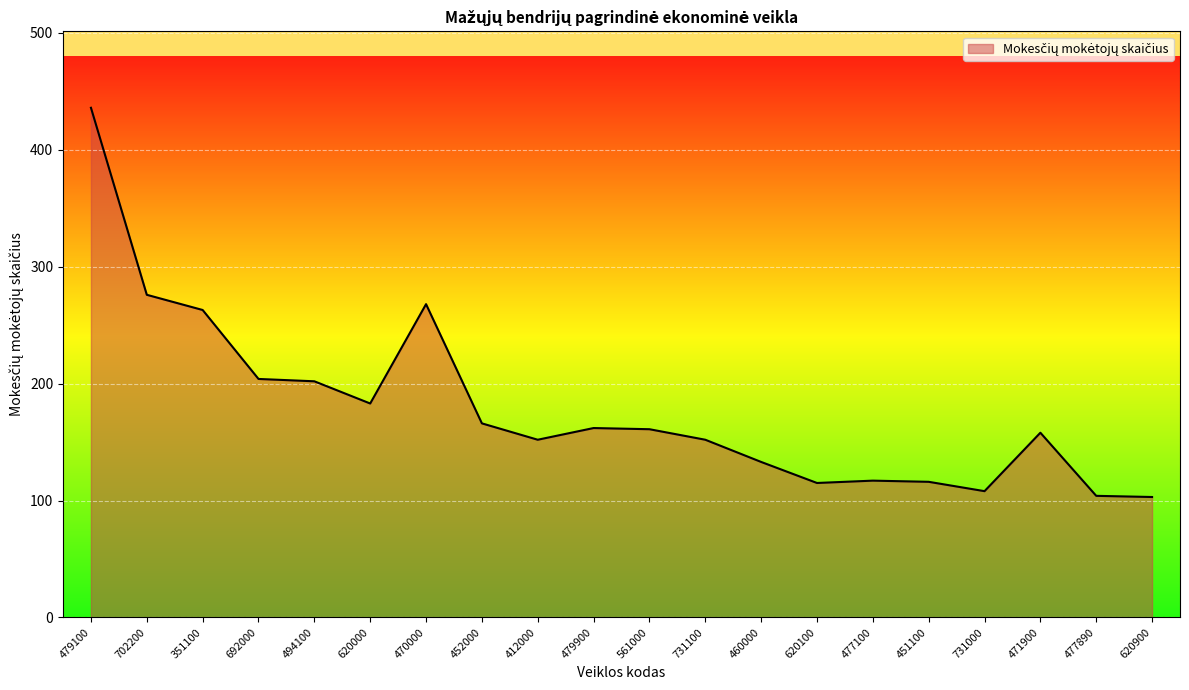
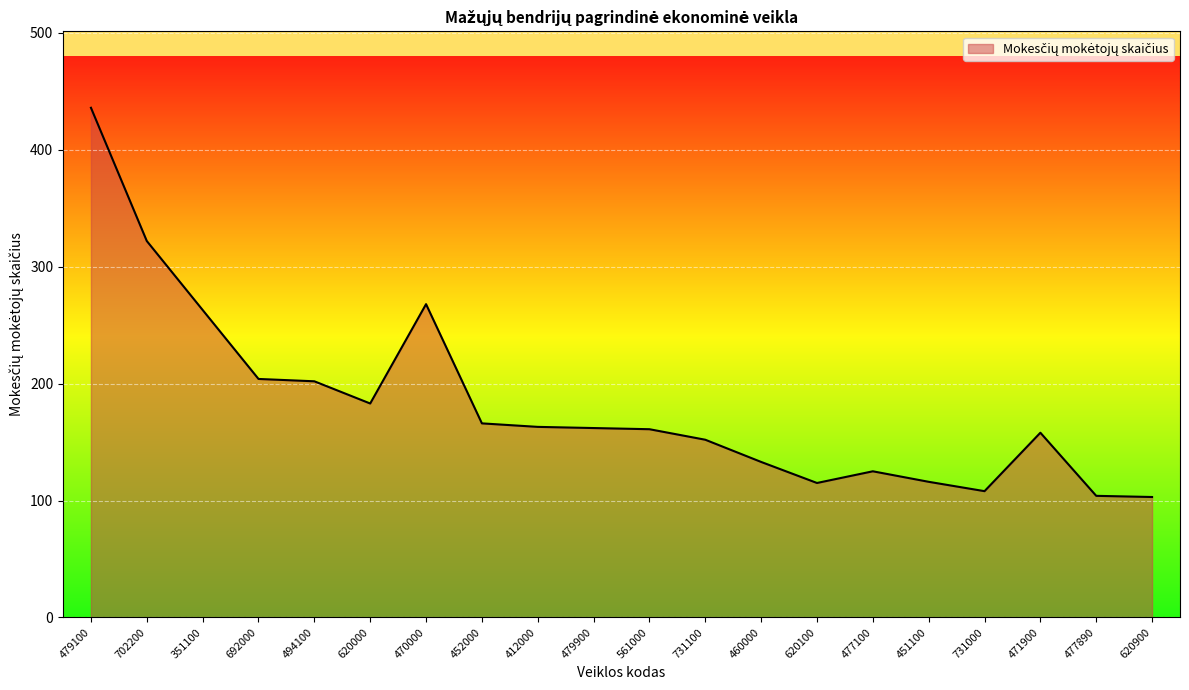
702200: 276 -> 322
412000: 152 -> 163
477100: 117 -> 125
